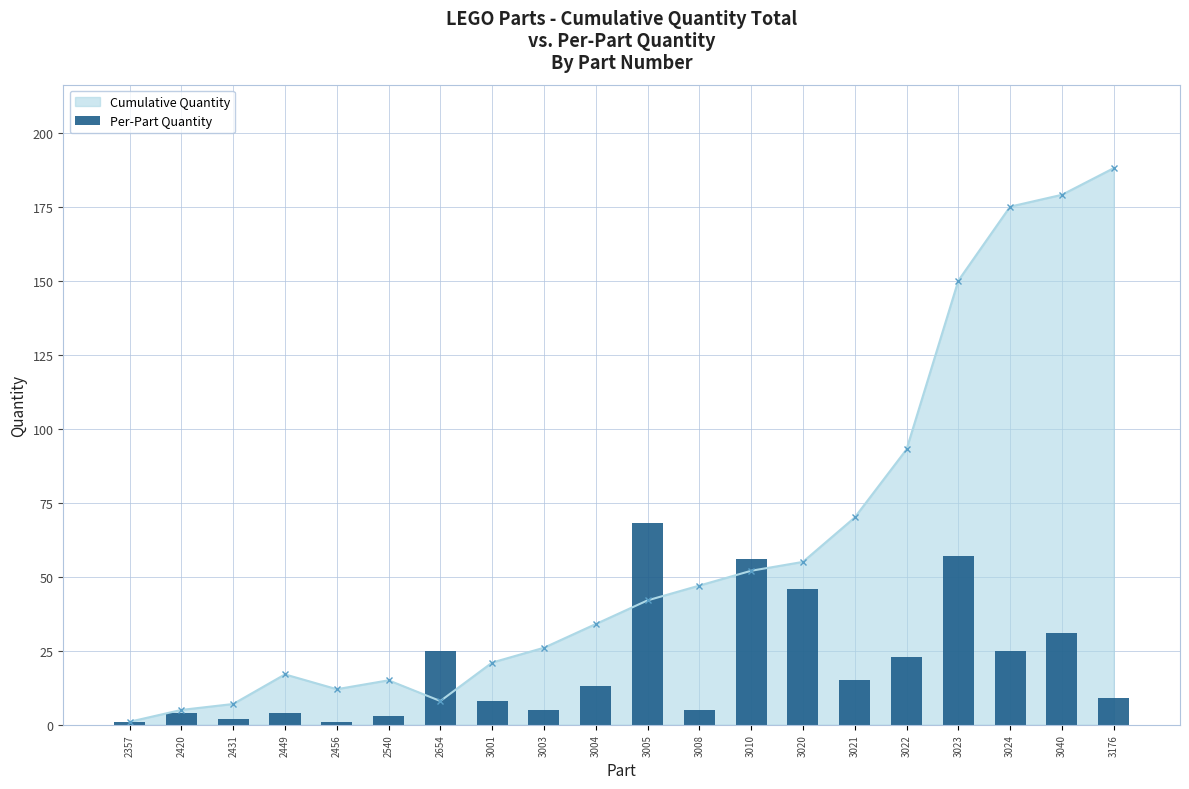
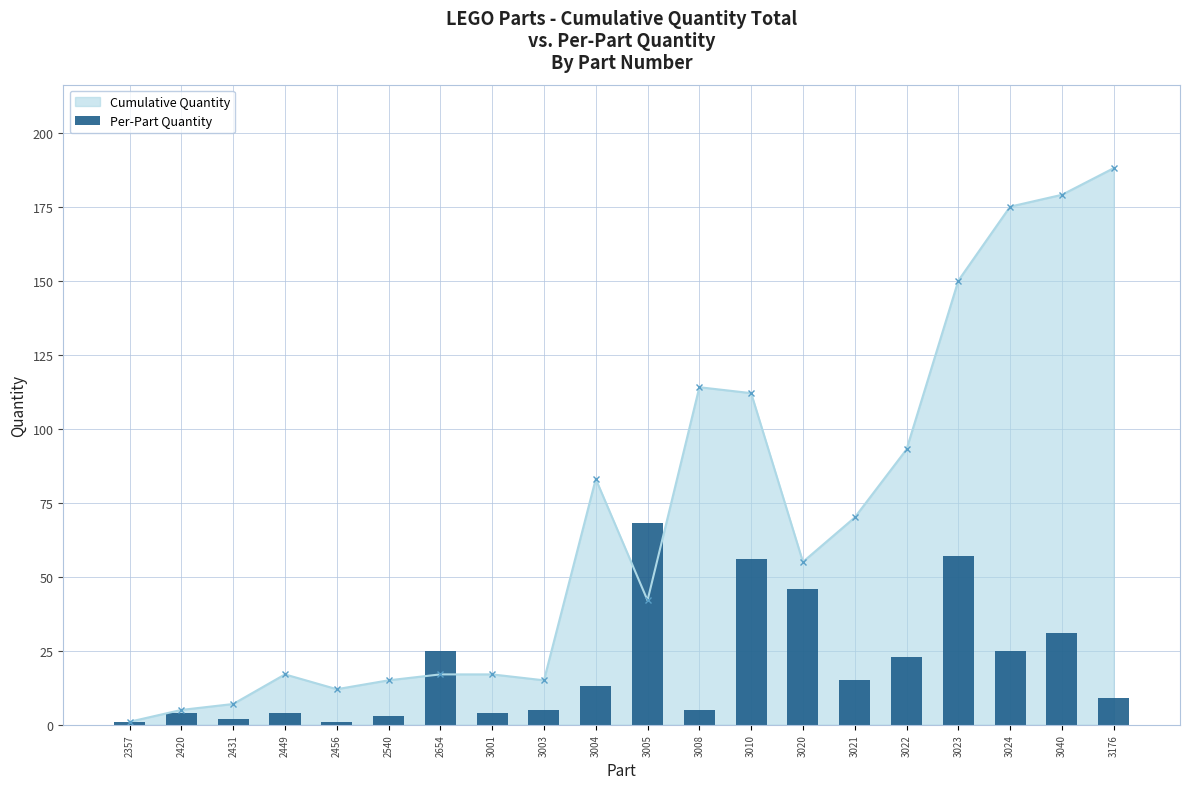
Cumulative Quantity, 2654: 8 -> 17
Cumulative Quantity, 3001: 21 -> 17
Per-Part Quantity, 3001: 8 -> 4
Cumulative Quantity, 3003: 26 -> 15
Cumulative Quantity, 3004: 34 -> 83
Cumulative Quantity, 3008: 47 -> 114
Cumulative Quantity, 3010: 52 -> 112
